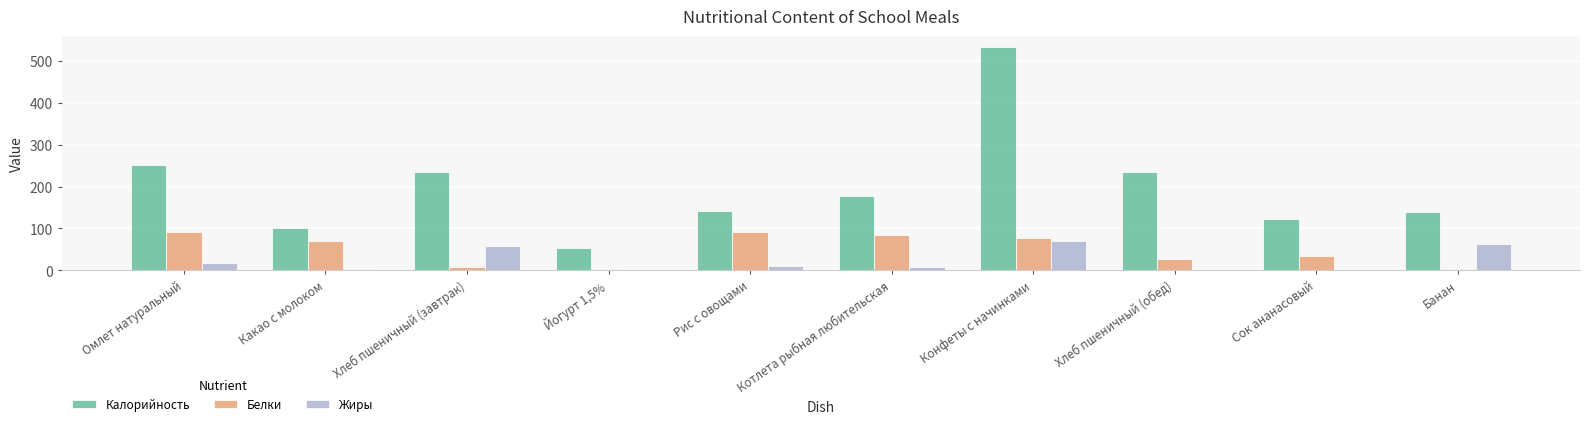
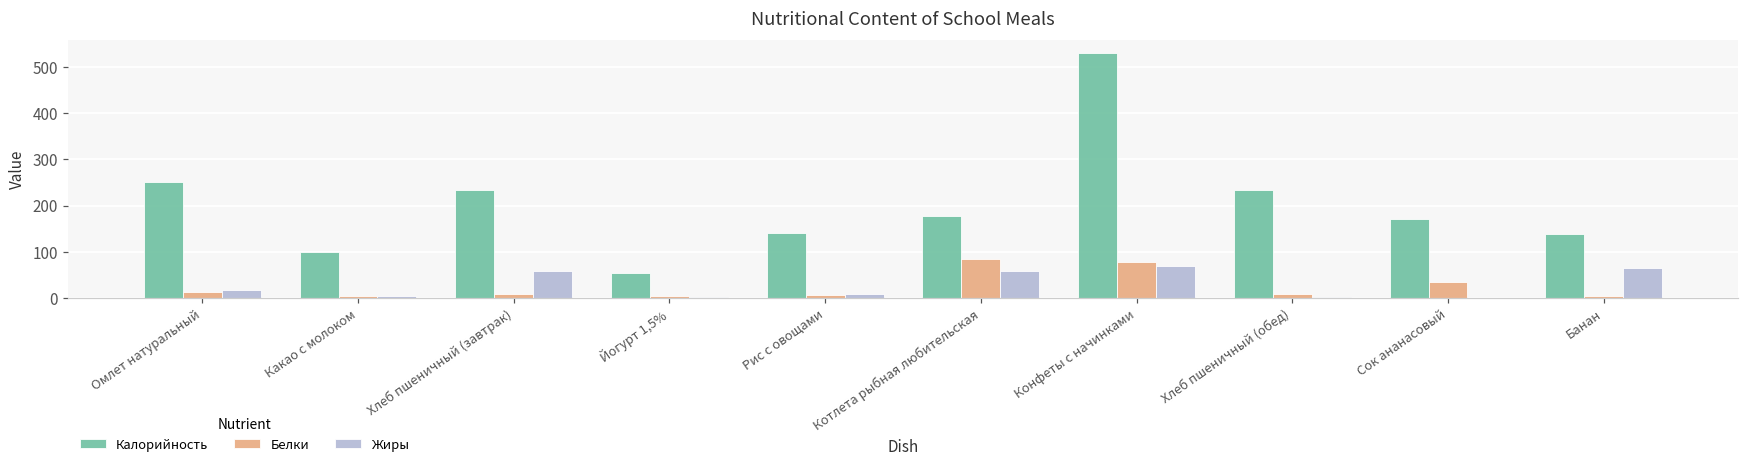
Белки, Омлет натуральный: 90 -> 10
Белки, Какао с молоком: 70 -> 0
Белки, Рис с овощами: 90 -> 10
Жиры, Котлета рыбная любительская: 10 -> 60
Белки, Хлеб пшеничный (обед): 30 -> 10
Калорийность, Сок ананасовый: 120 -> 170
